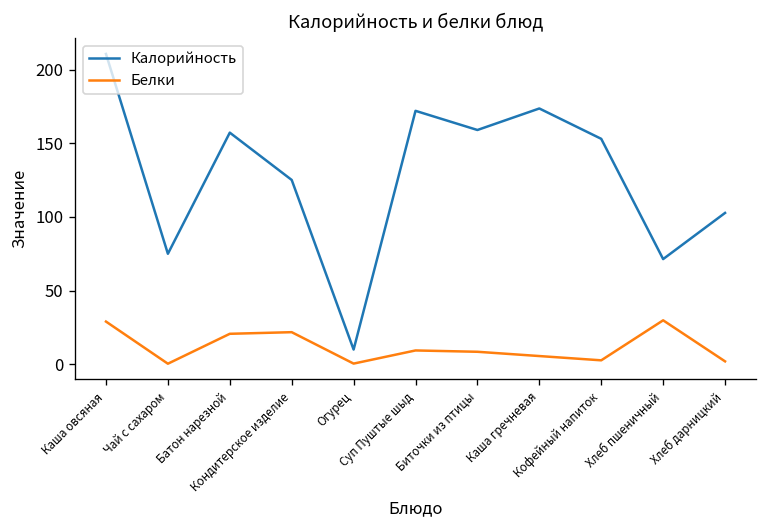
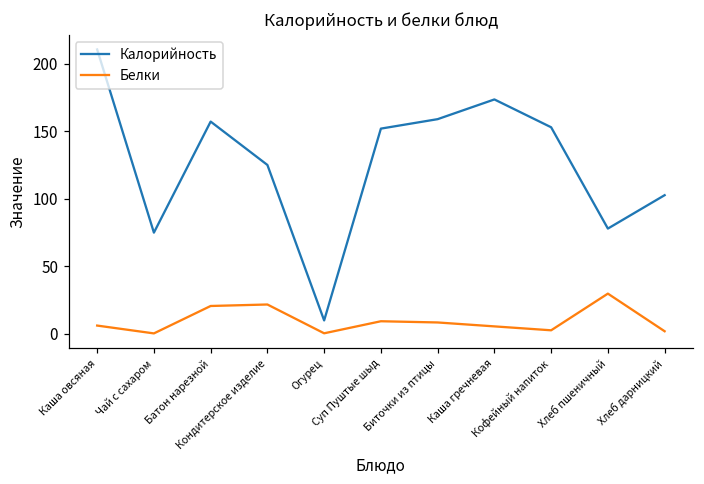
Белки, Каша овсяная: 29 -> 6
Калорийность, Суп Пуштые шыд: 172 -> 152
Калорийность, Хлеб пшеничный: 71 -> 78
